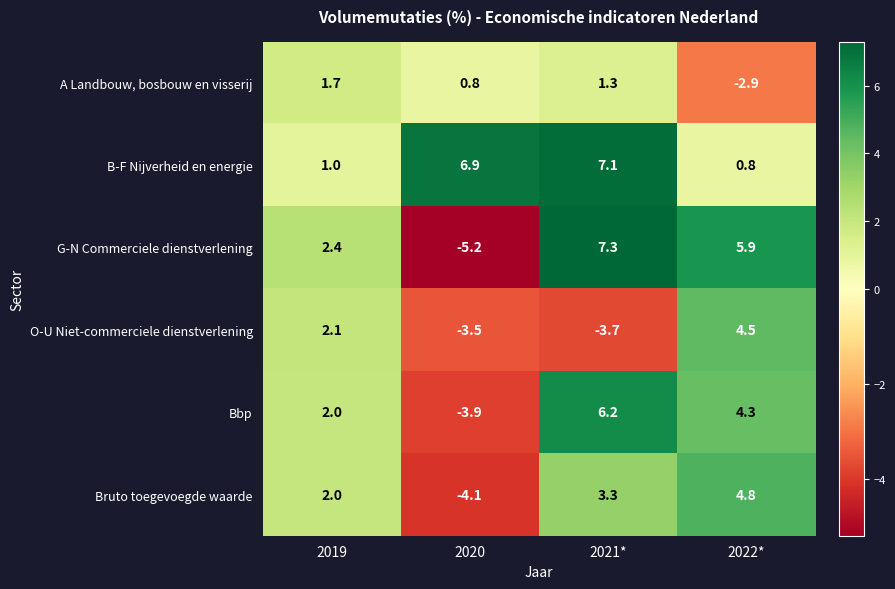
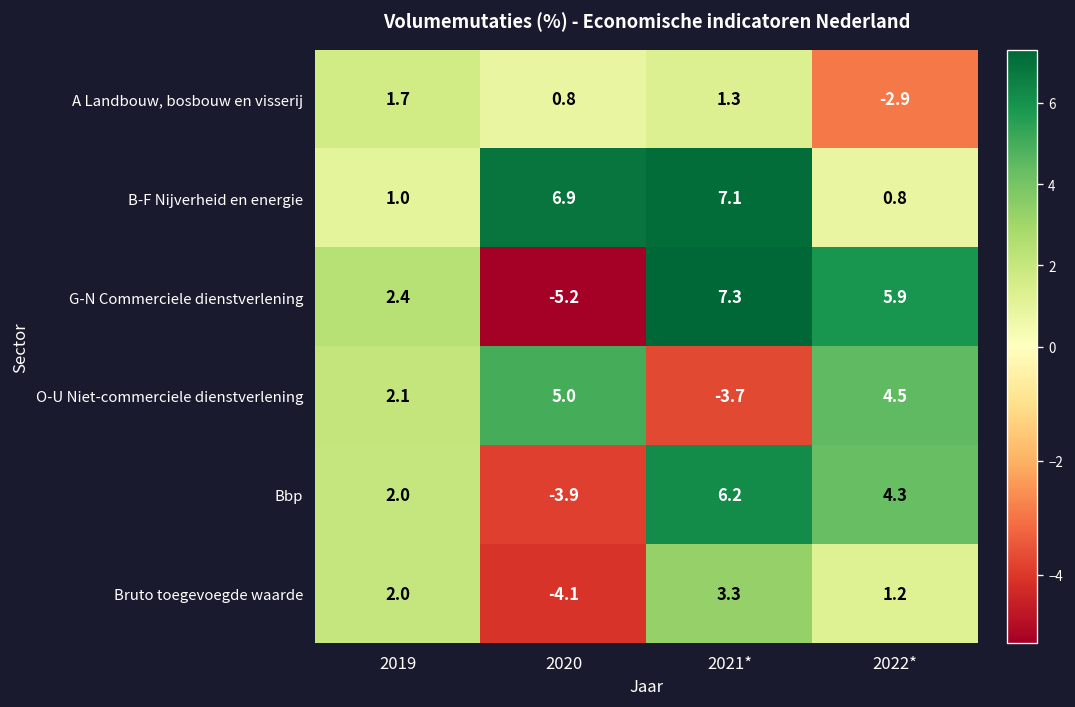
O-U Niet-commerciele dienstverlening, 2020: -3.5 -> 5.0
Bruto toegevoegde waarde, 2022*: 4.8 -> 1.2
